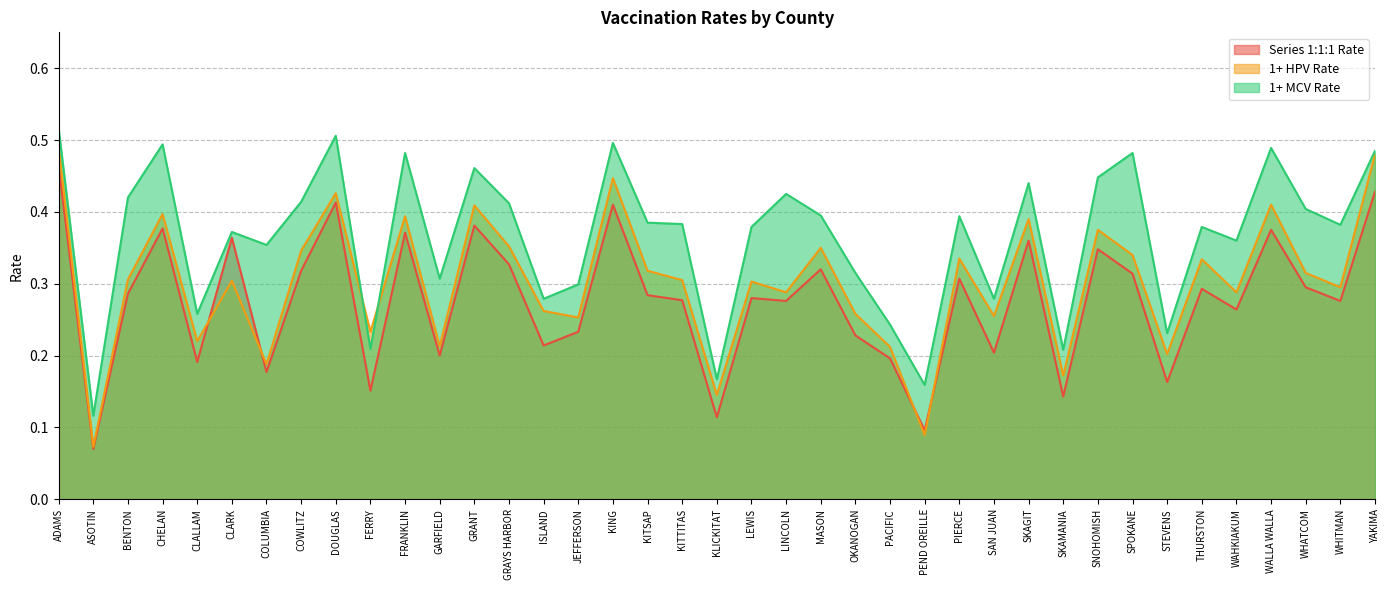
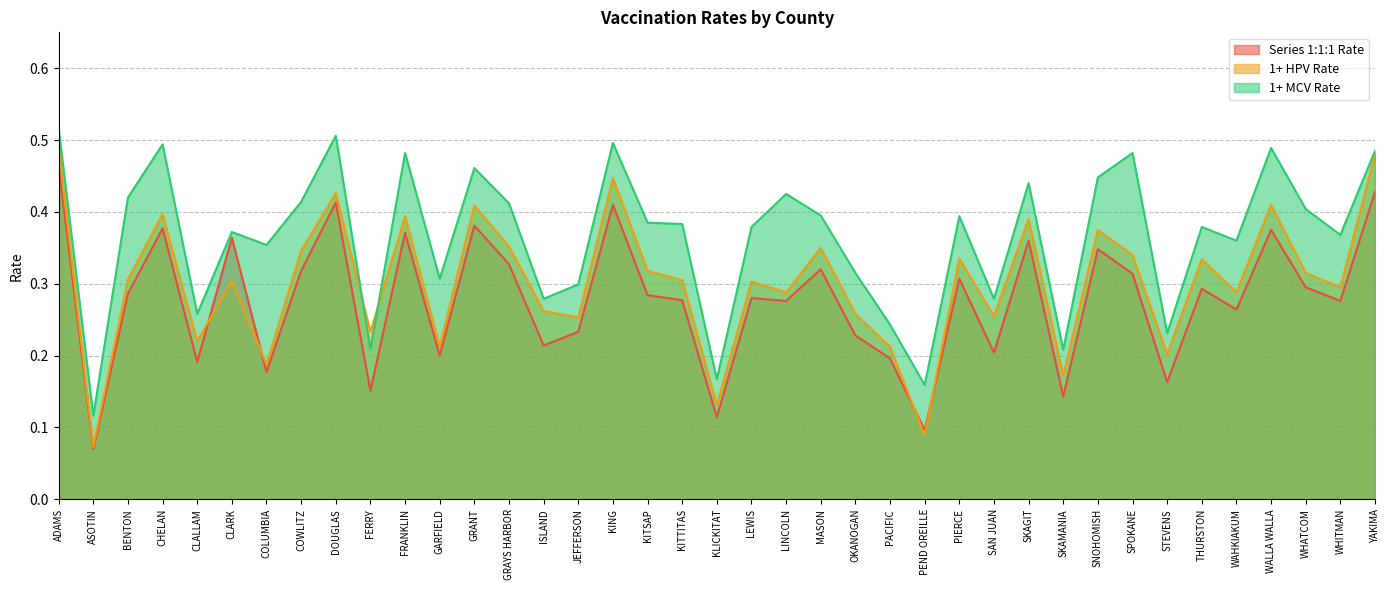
1+ HPV Rate, KLICKITAT: 0.15 -> 0.13
1+ MCV Rate, WHITMAN: 0.38 -> 0.37
